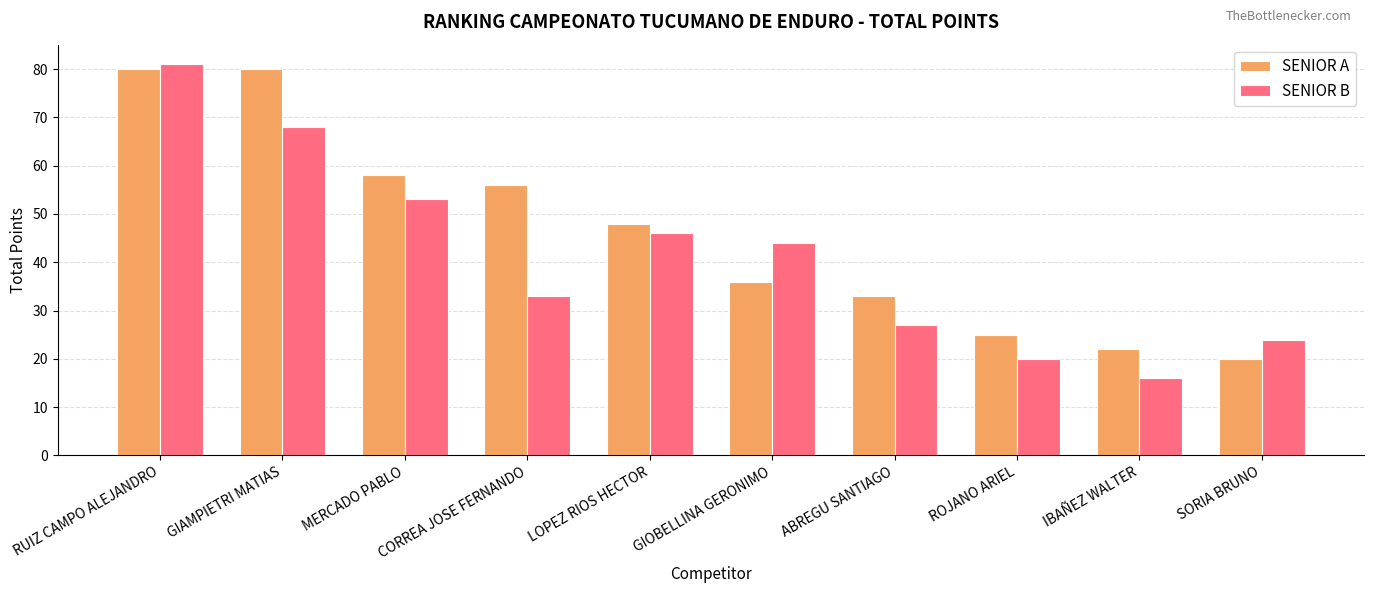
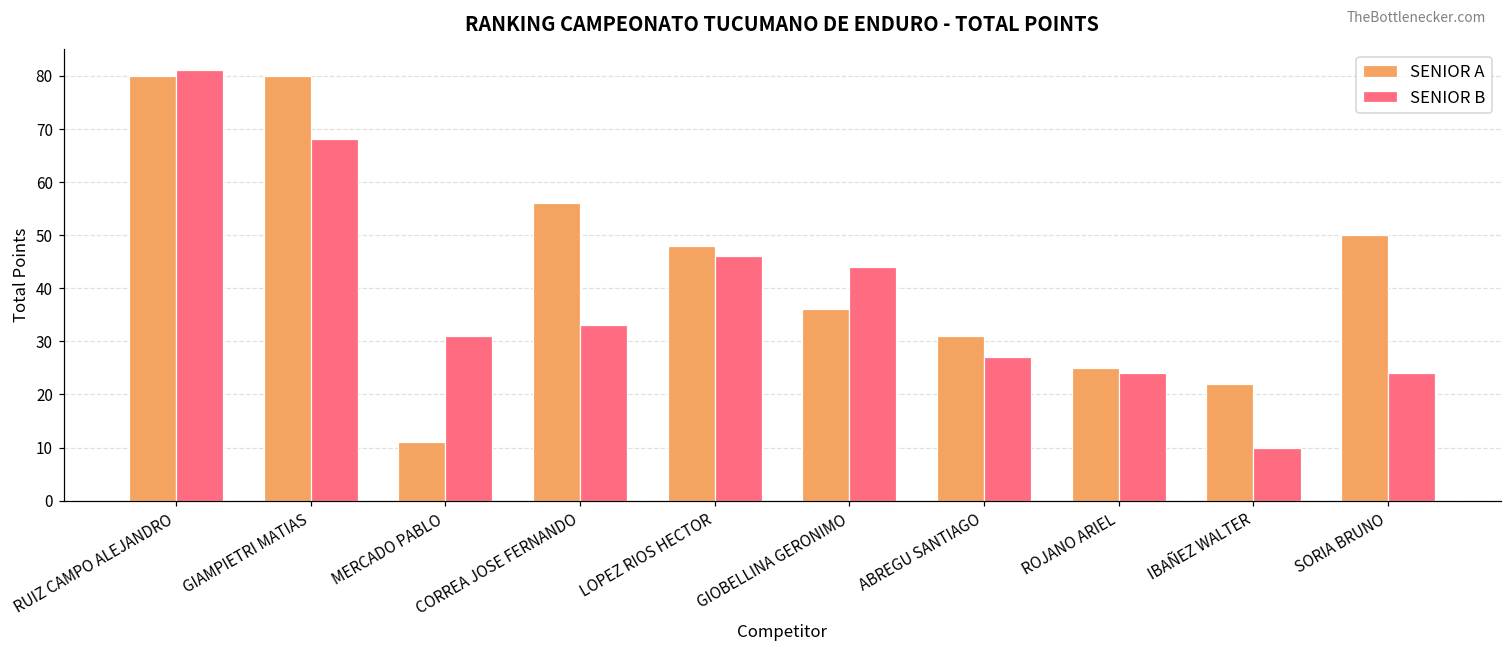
SENIOR A, MERCADO PABLO: 58 -> 11
SENIOR B, MERCADO PABLO: 53 -> 31
SENIOR A, ABREGU SANTIAGO: 33 -> 31
SENIOR B, ROJANO ARIEL: 20 -> 24
SENIOR B, IBAÑEZ WALTER: 16 -> 10
SENIOR A, SORIA BRUNO: 20 -> 50
